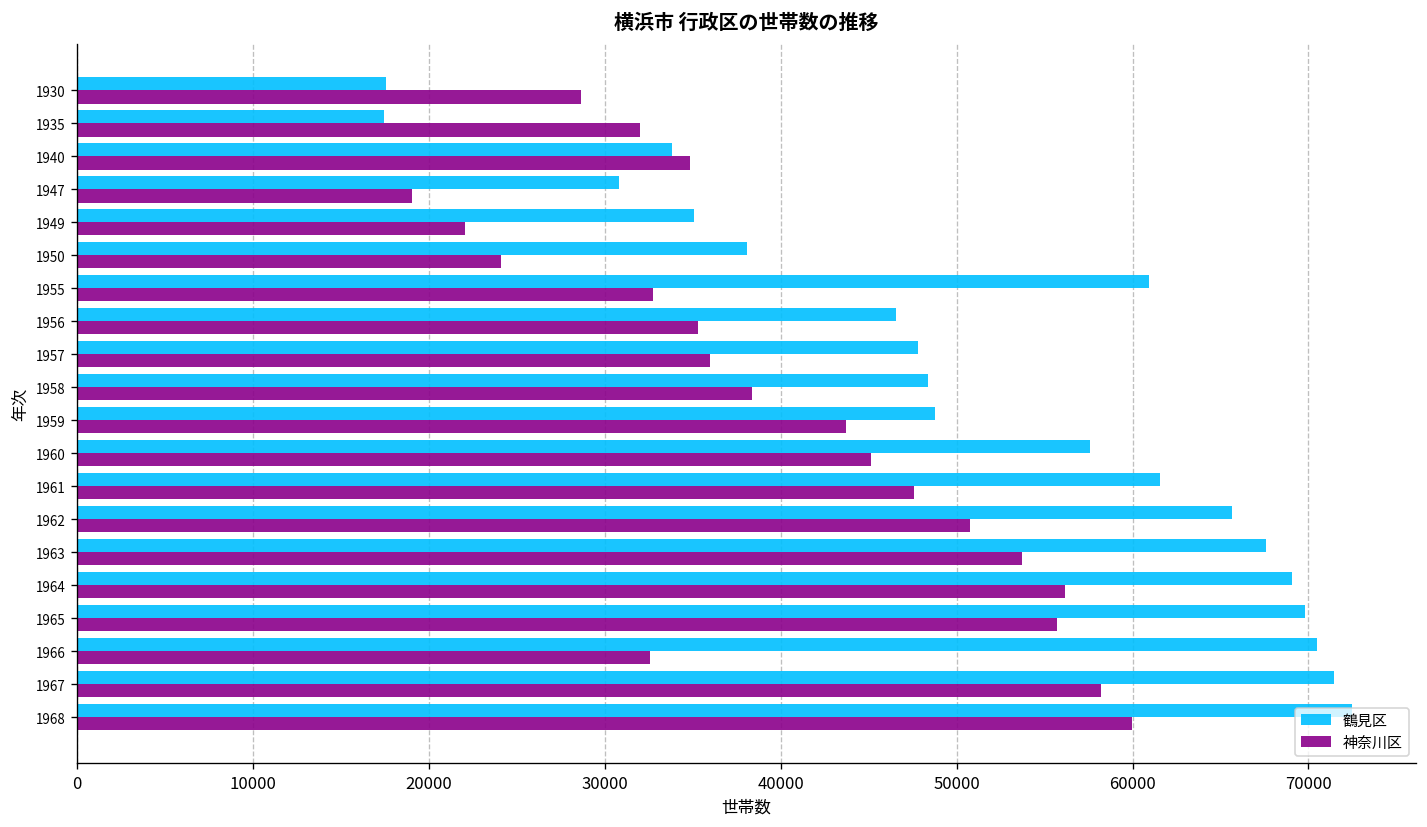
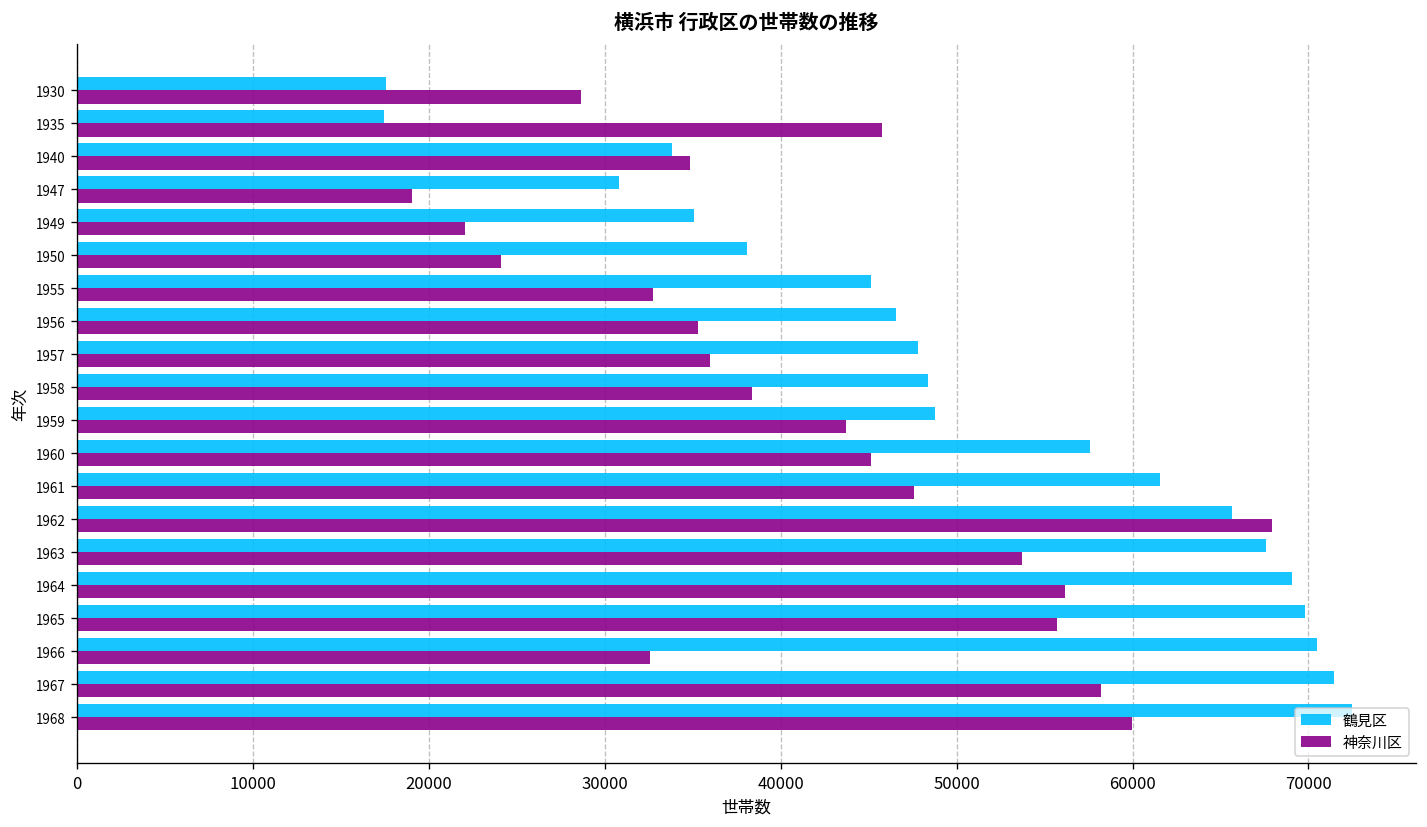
神奈川区, 1935: 32000 -> 45700
鶴見区, 1955: 60900 -> 45100
神奈川区, 1962: 50700 -> 67900
